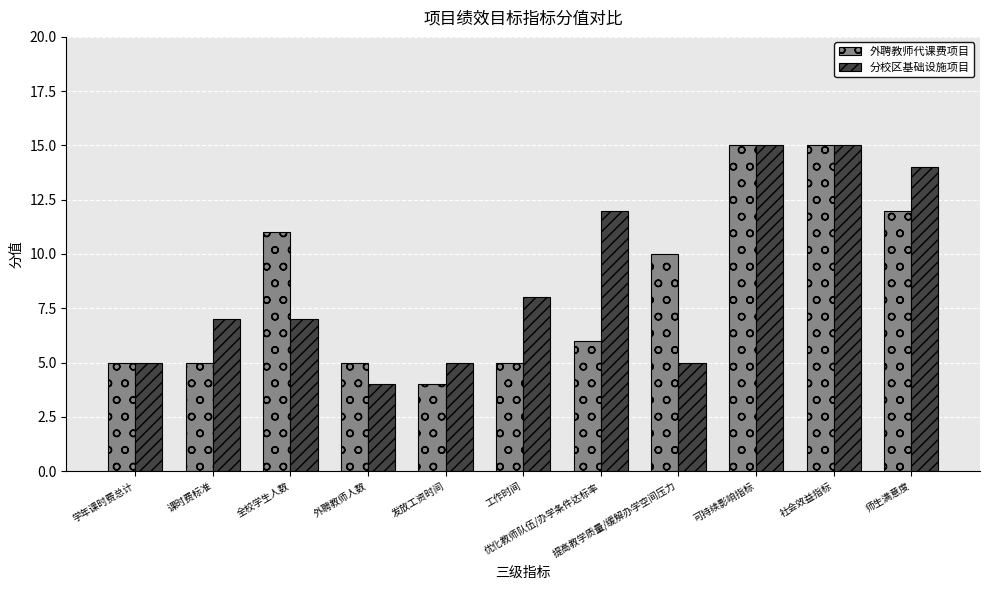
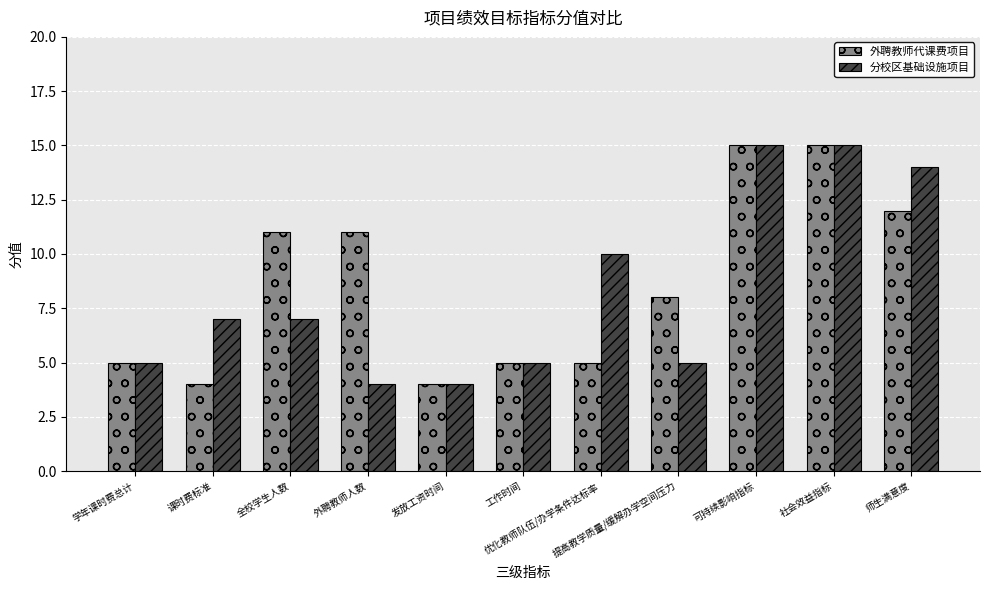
外聘教师代课费项目, 课时费标准: 5 -> 4
外聘教师代课费项目, 外聘教师人数: 5 -> 11
分校区基础设施项目, 发放工资时间: 5 -> 4
分校区基础设施项目, 工作时间: 8 -> 5
外聘教师代课费项目, 优化教师队伍/办学条件达标率: 6 -> 5
分校区基础设施项目, 优化教师队伍/办学条件达标率: 12 -> 10
外聘教师代课费项目, 提高教学质量/缓解办学空间压力: 10 -> 8
